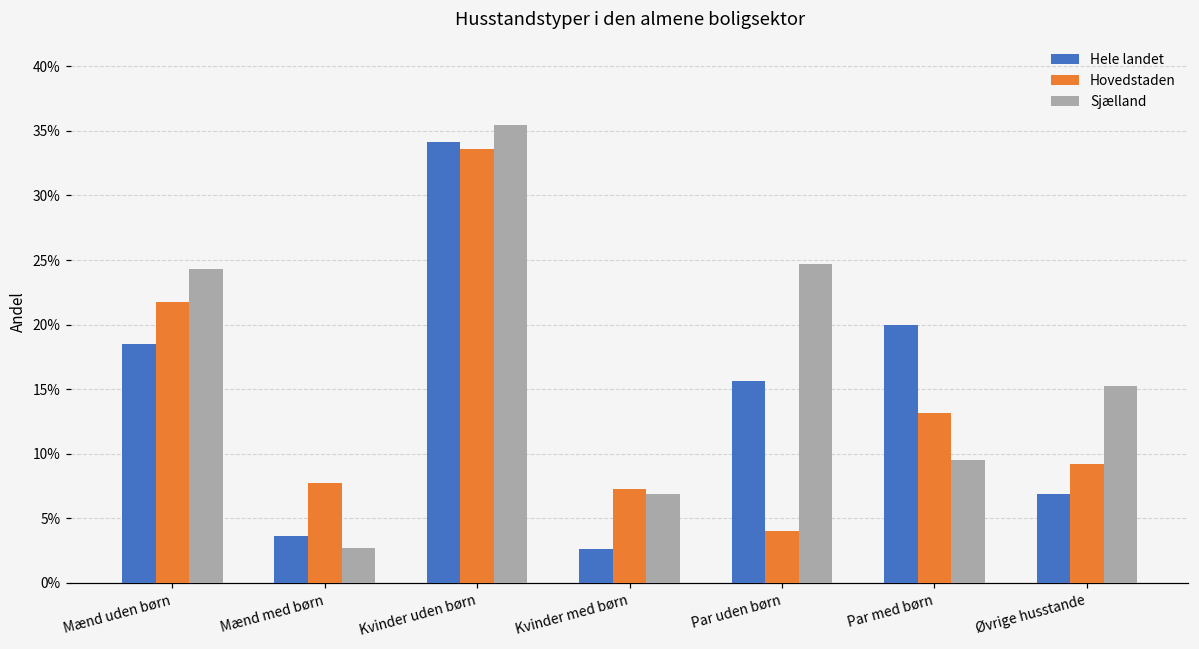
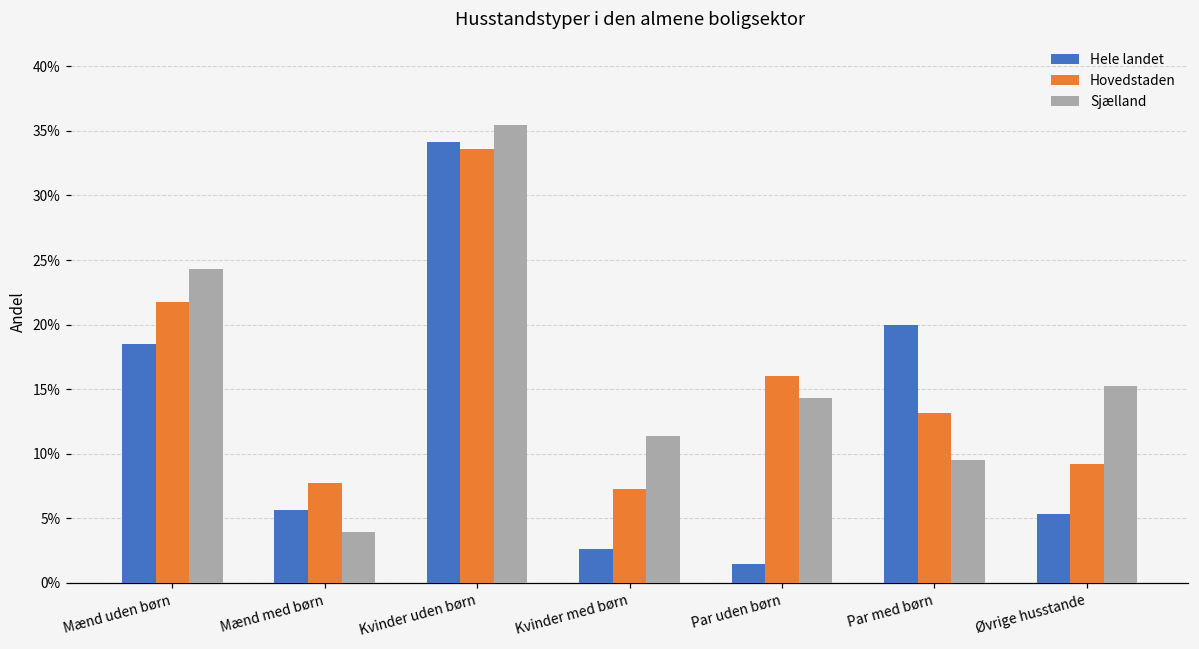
Hele landet, Mænd med børn: 3.7% -> 5.7%
Sjælland, Mænd med børn: 2.7% -> 3.9%
Sjælland, Kvinder med børn: 6.9% -> 11.4%
Hele landet, Par uden børn: 15.6% -> 1.4%
Hovedstaden, Par uden børn: 4.0% -> 16.0%
Sjælland, Par uden børn: 24.7% -> 14.3%
Hele landet, Øvrige husstande: 6.9% -> 5.3%
